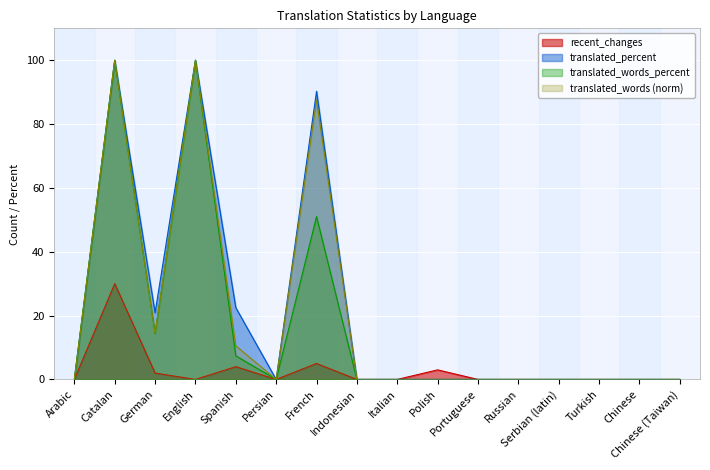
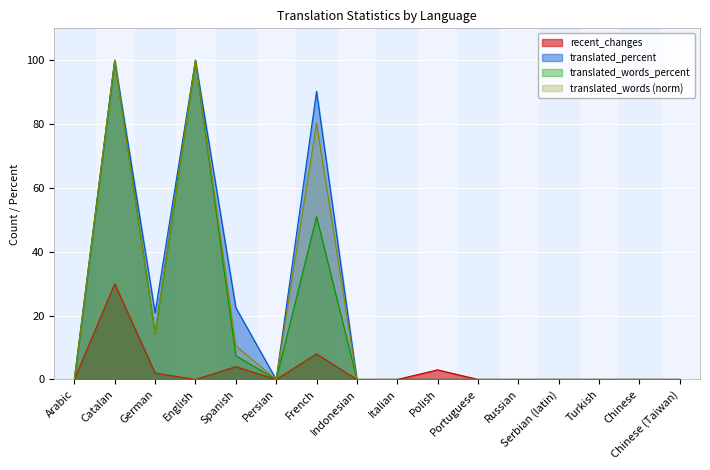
recent_changes, French: 5 -> 8
translated_words (norm), French: 88 -> 80
